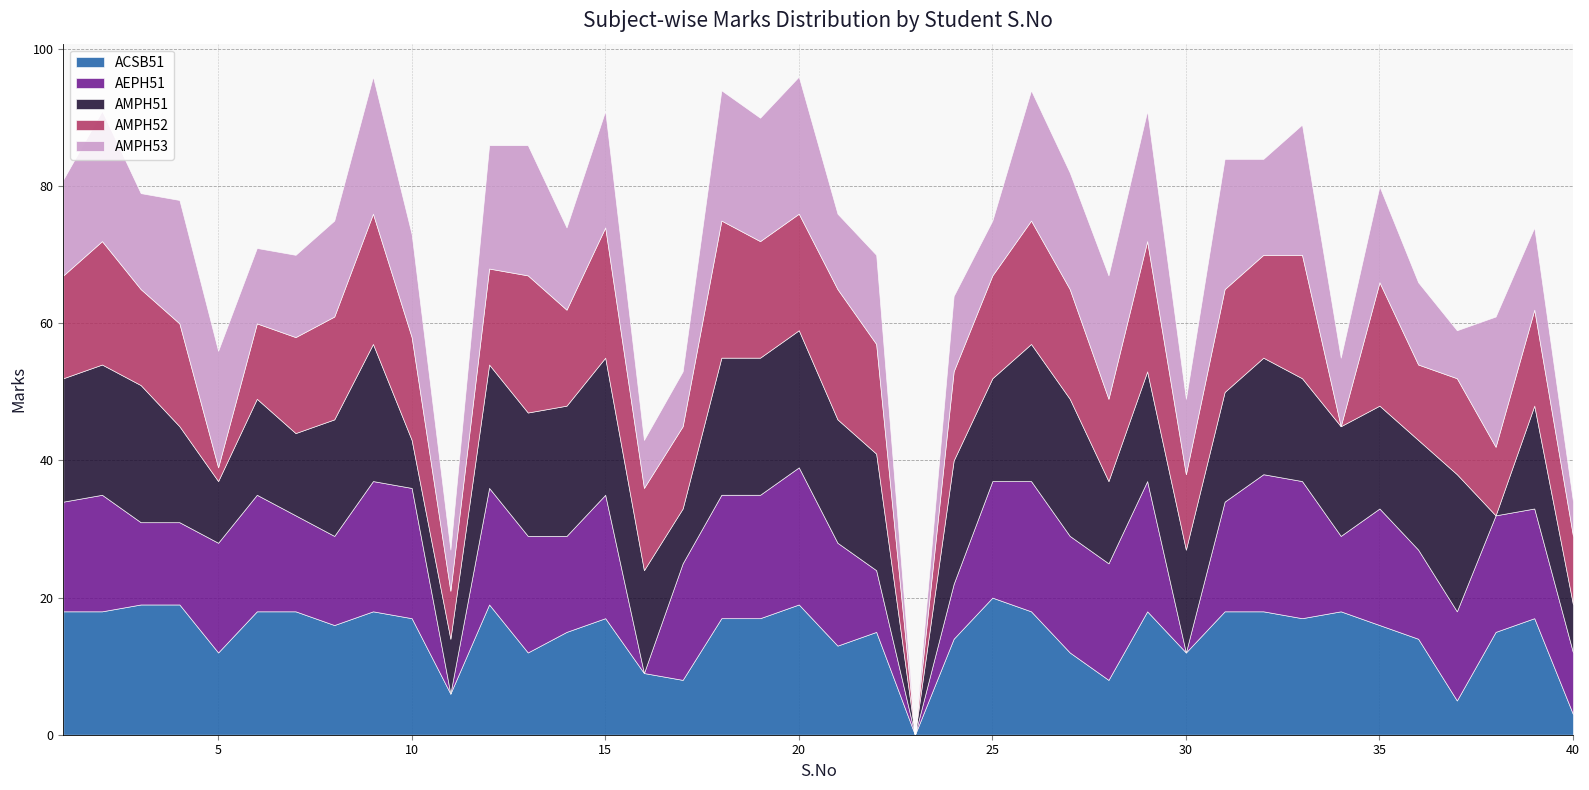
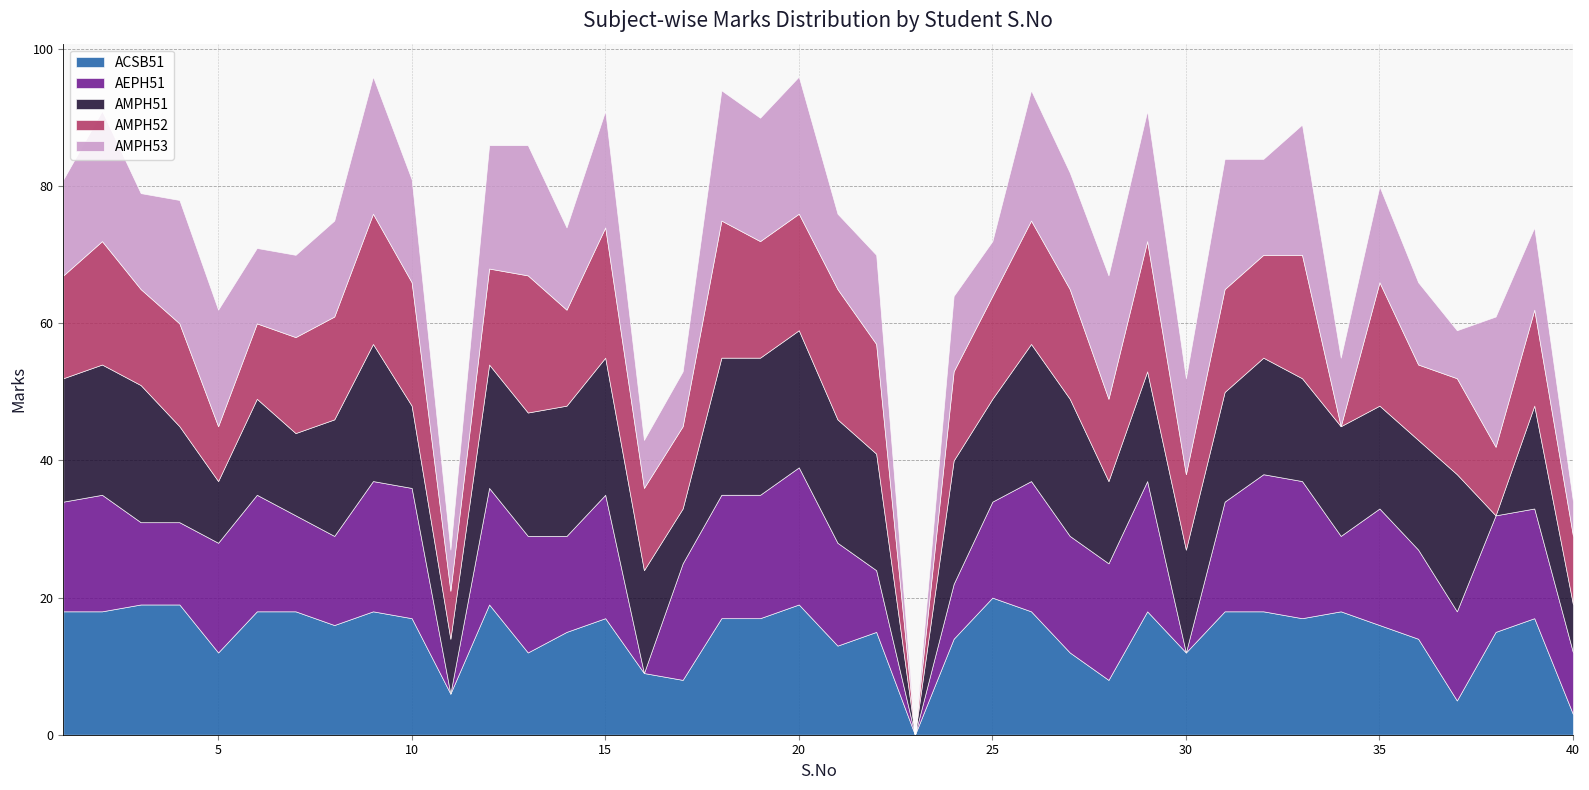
AMPH52, 5: 2 -> 8
AMPH51, 10: 7 -> 12
AMPH52, 10: 15 -> 18
AEPH51, 25: 17 -> 14
AMPH53, 30: 11 -> 14
